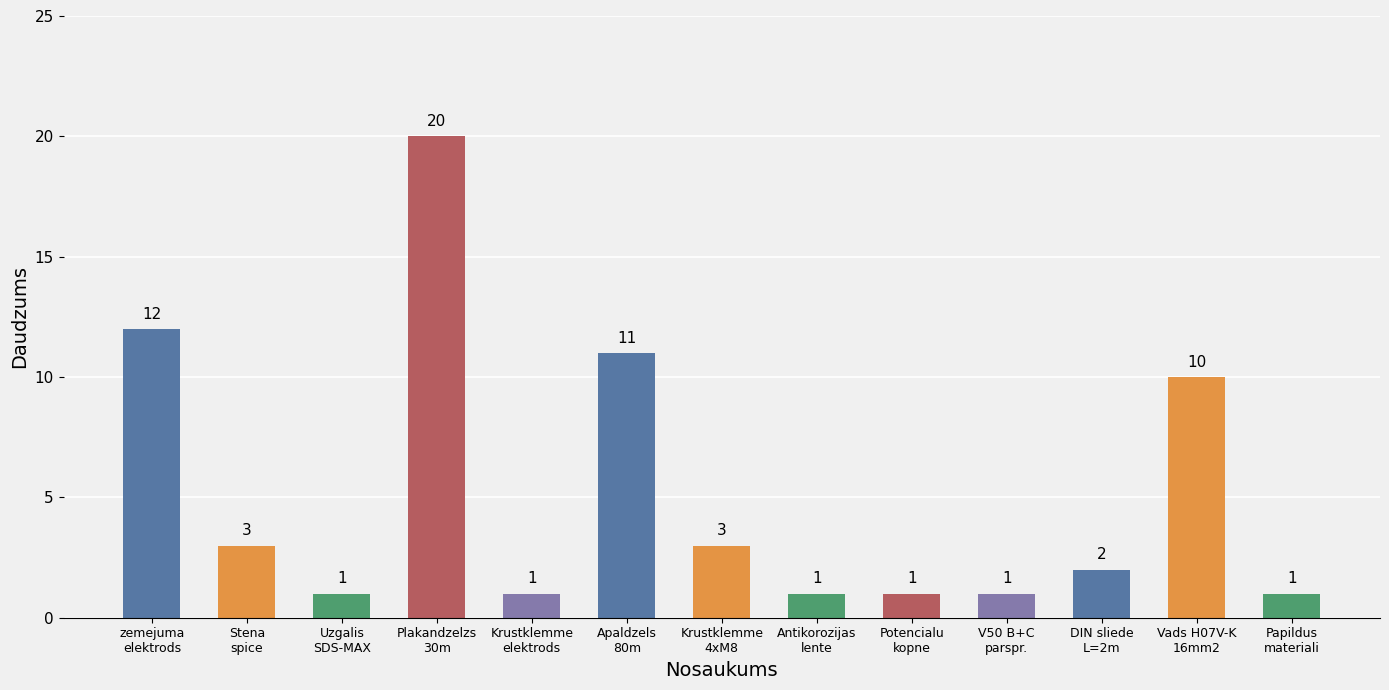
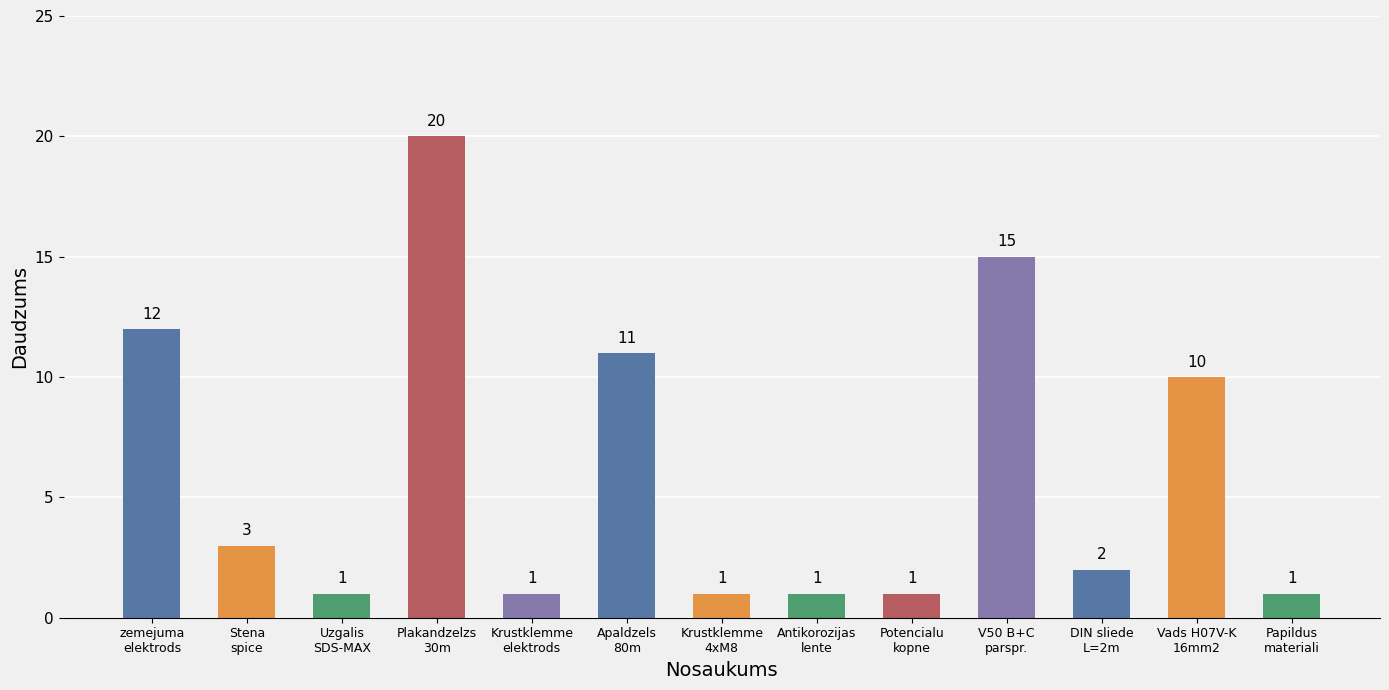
Krustklemme 4xM8: 3 -> 1
V50 B+C parspr.: 1 -> 15
